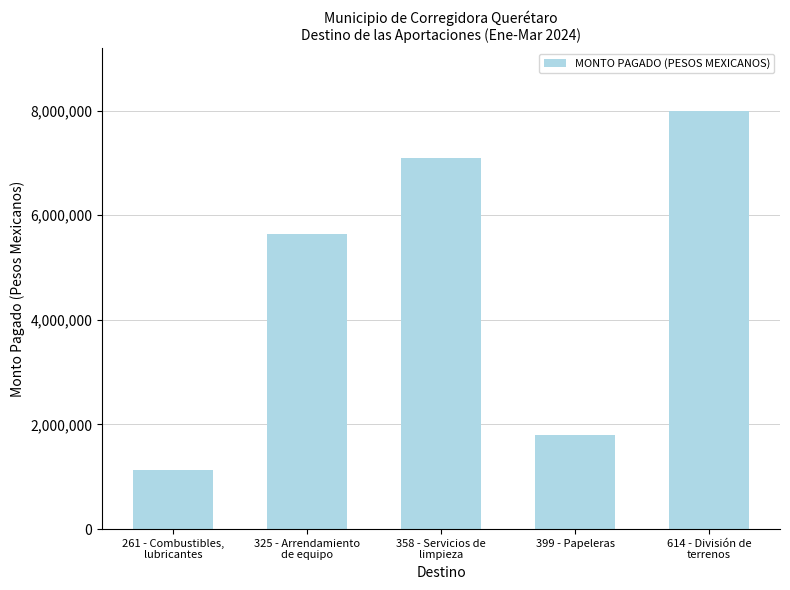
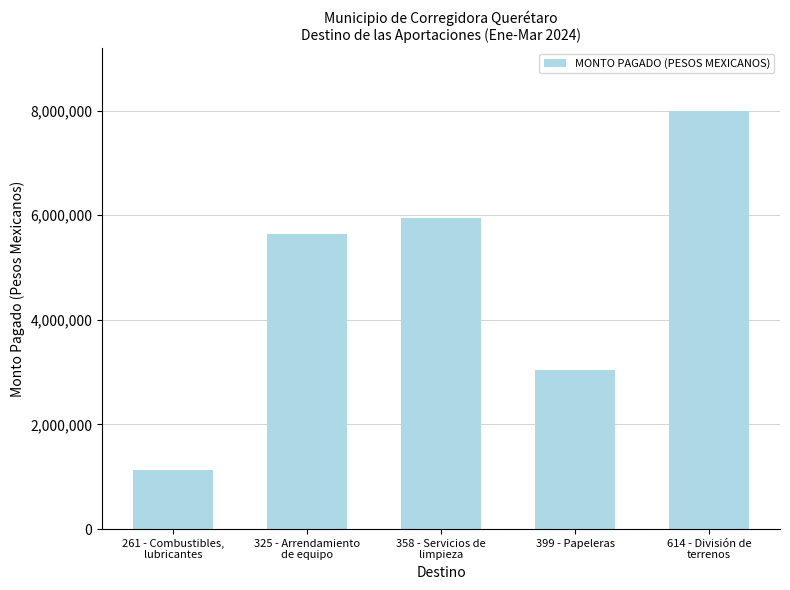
358 - Servicios de limpieza: 7,100,000 -> 5,900,000
399 - Papeleras: 1,800,000 -> 3,000,000
